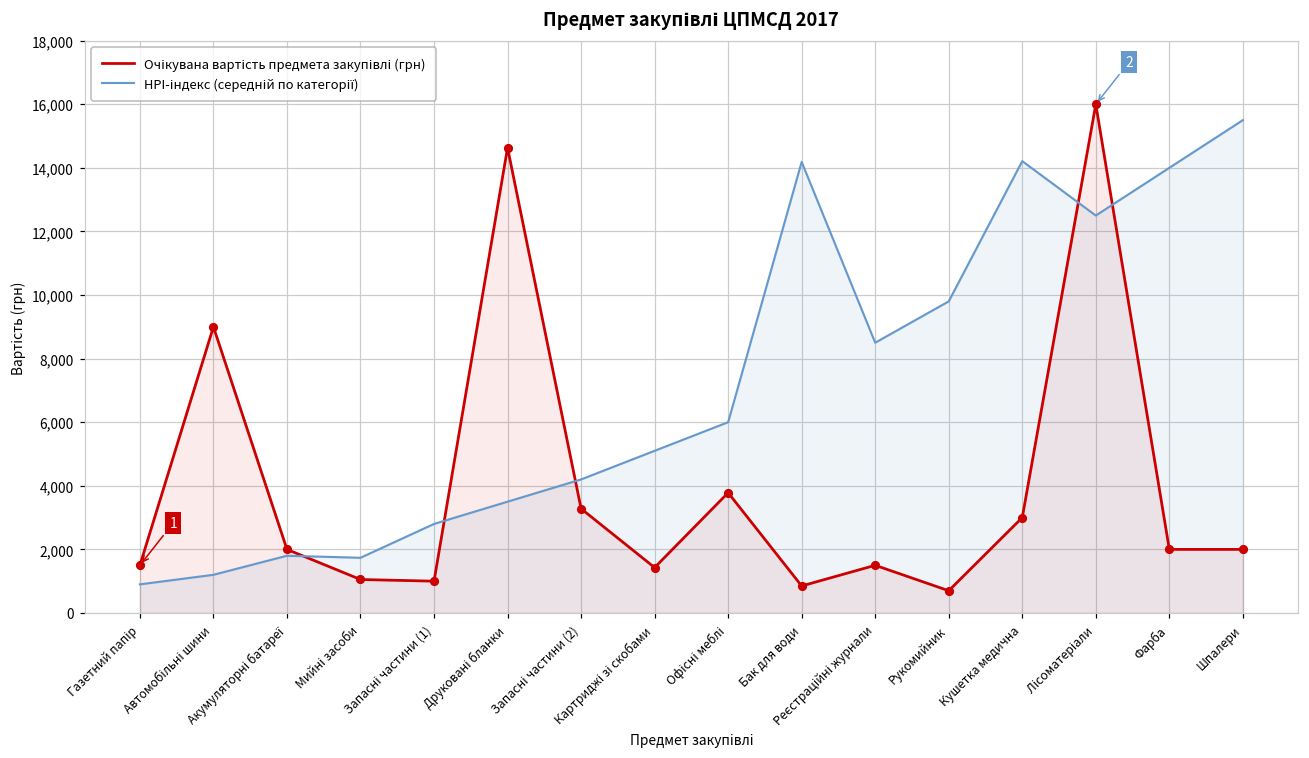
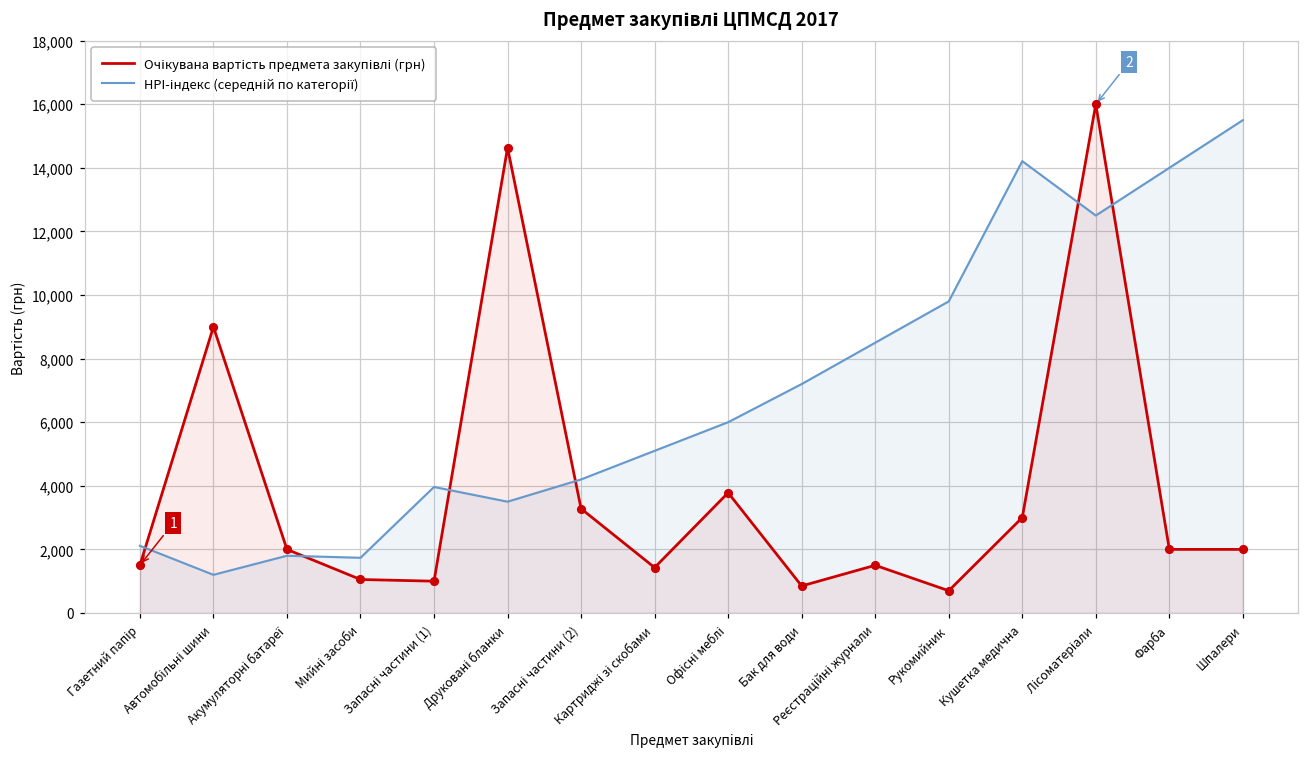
HPI-індекс (середній по категорії), Газетний папір: 900 -> 2,100
HPI-індекс (середній по категорії), Запасні частини (1): 2,800 -> 4,000
HPI-індекс (середній по категорії), Бак для води: 14,200 -> 7,200
